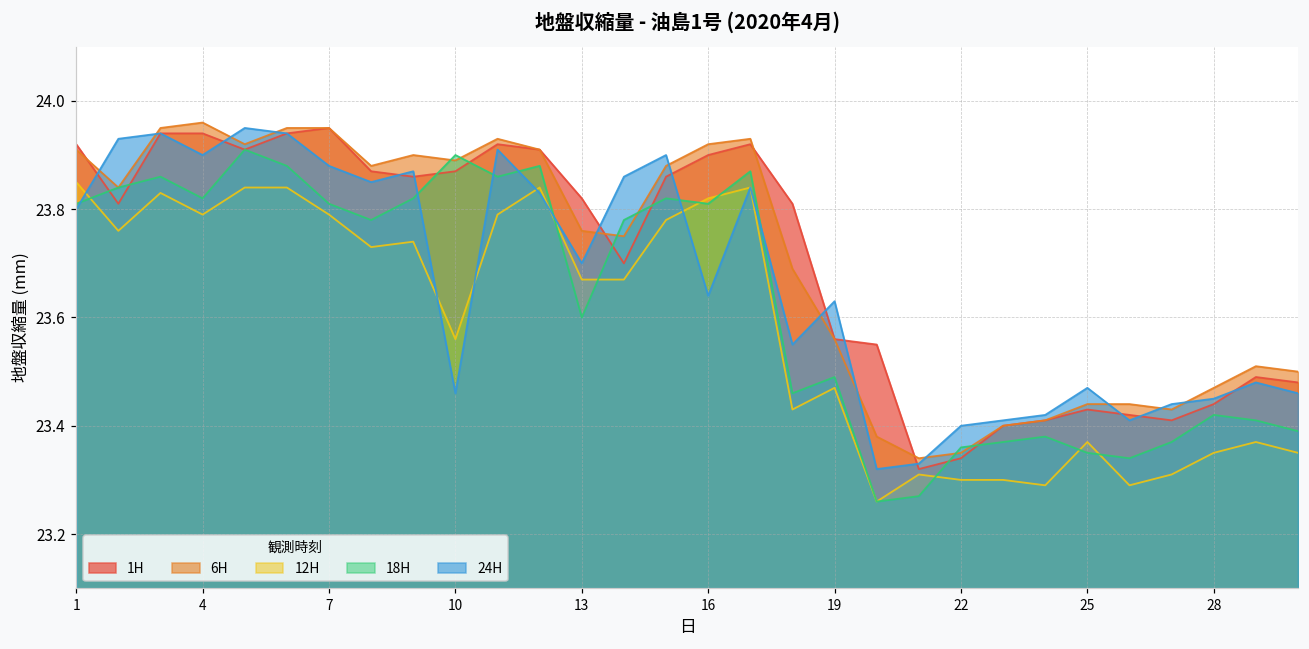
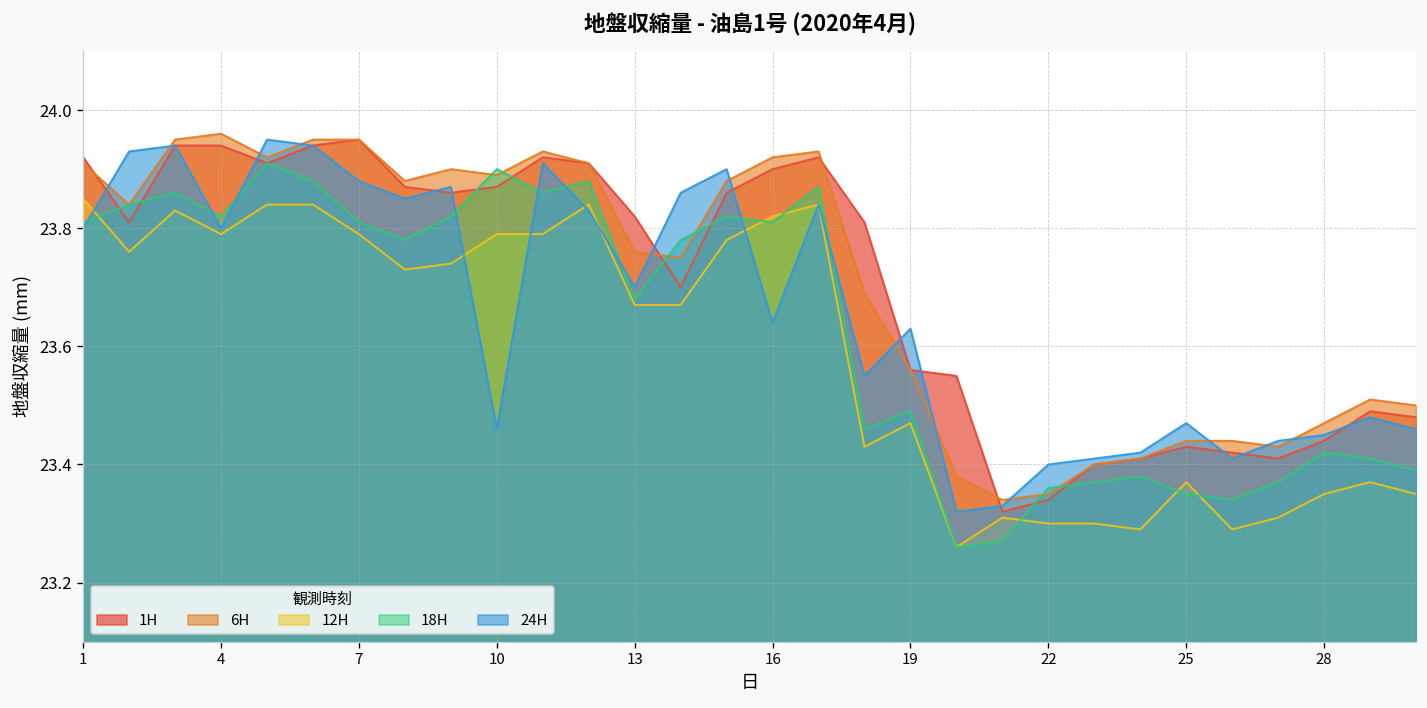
24H, 4: 23.9 -> 23.8
12H, 10: 23.56 -> 23.79
18H, 13: 23.60 -> 23.68
